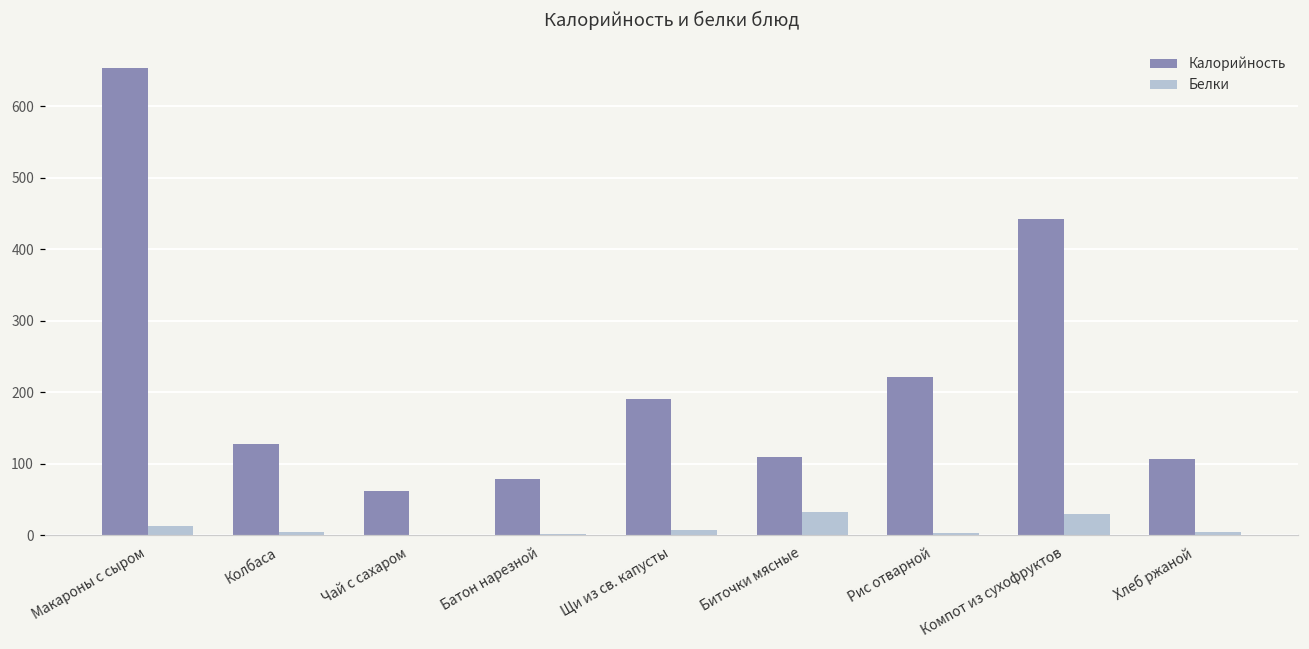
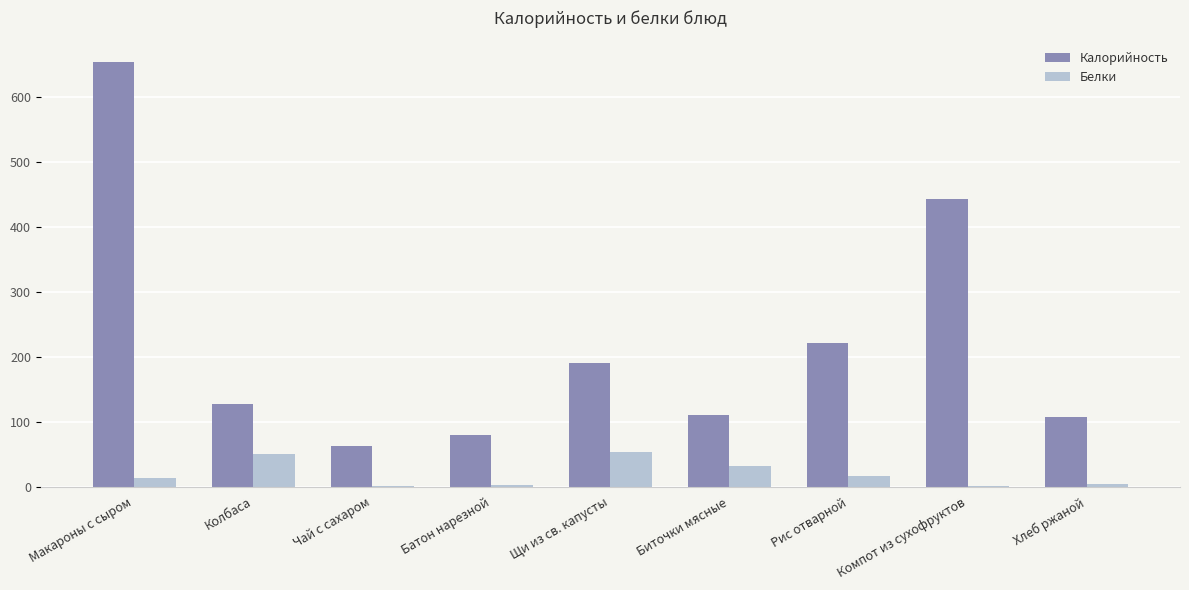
Белки, Колбаса: 0 -> 50
Белки, Щи из св. капусты: 10 -> 50
Белки, Рис отварной: 0 -> 20
Белки, Компот из сухофруктов: 30 -> 0
